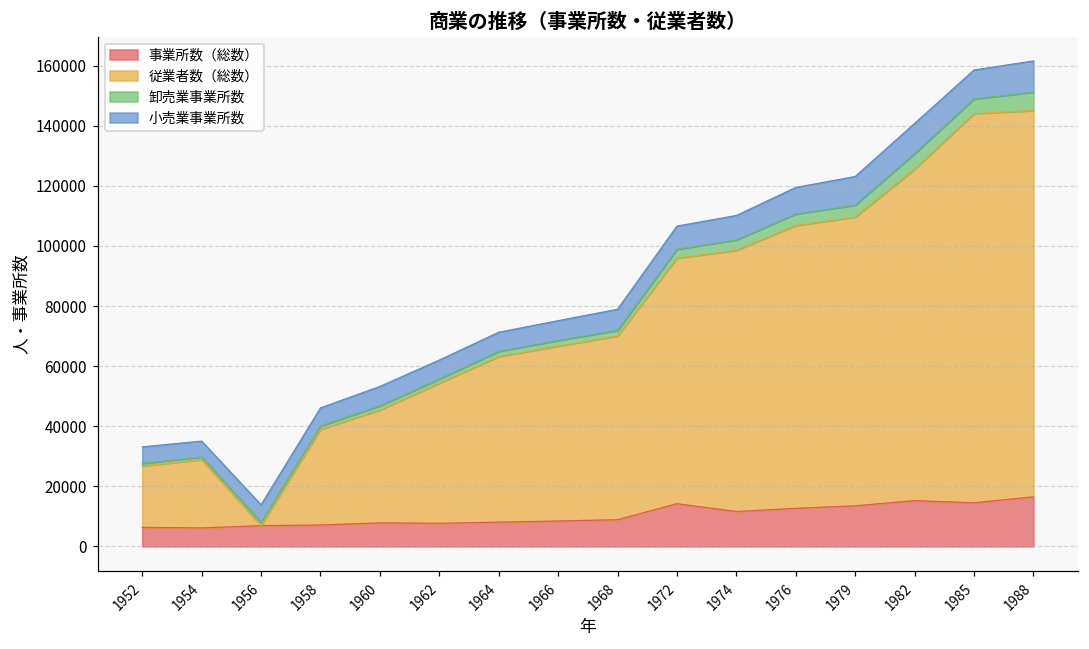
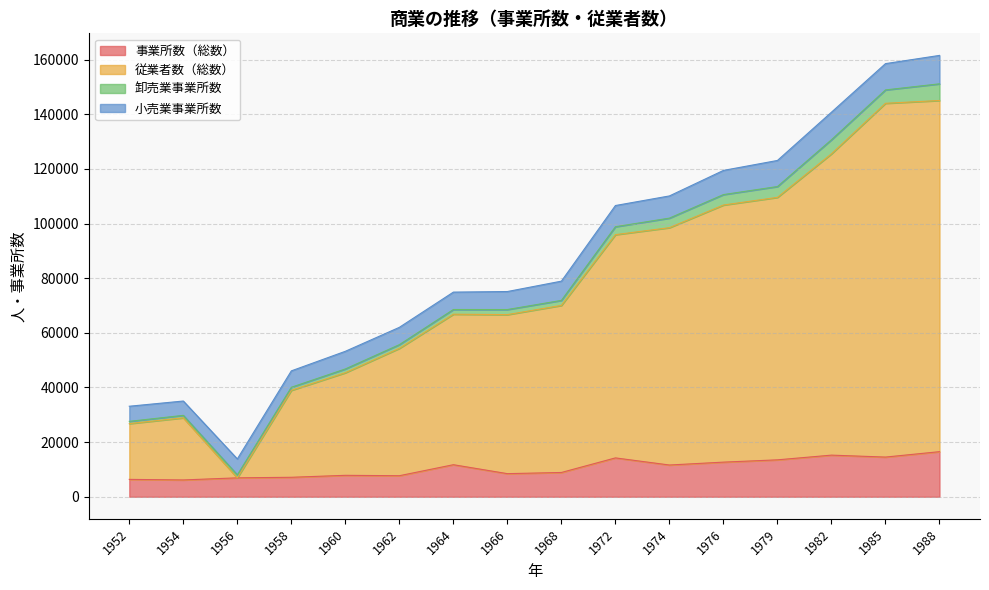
事業所数（総数）, 1964: 8000 -> 12000
